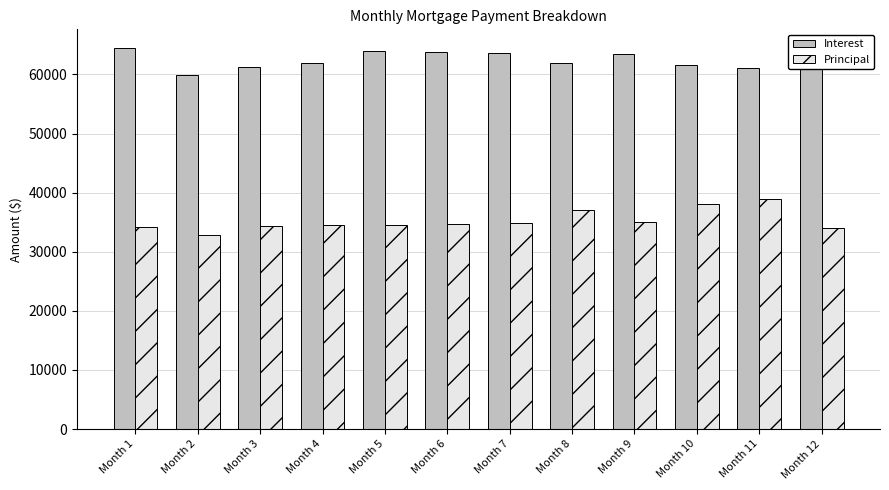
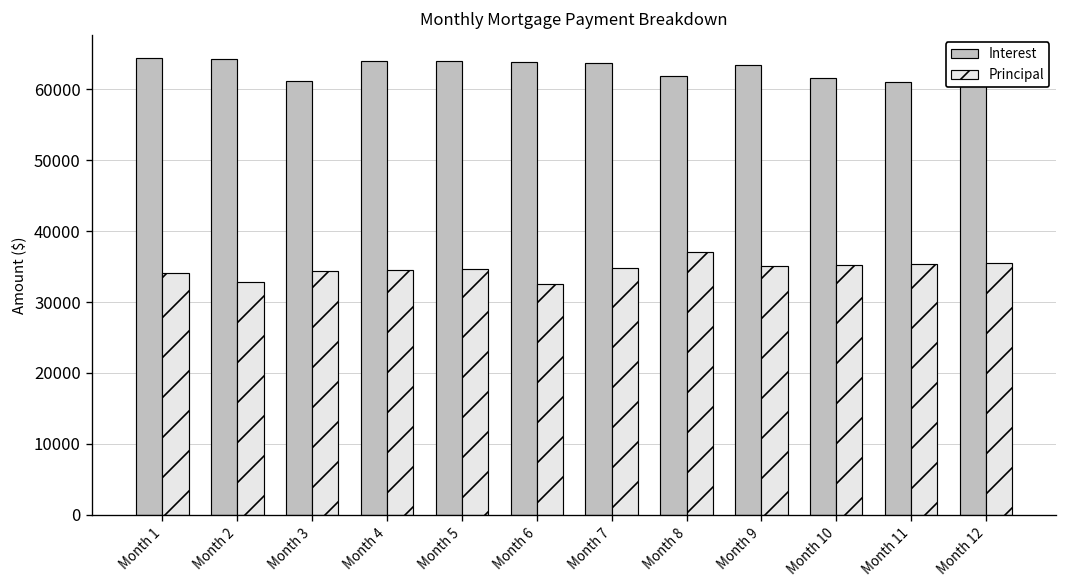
Interest, Month 2: 60000 -> 64000
Interest, Month 4: 62000 -> 64000
Principal, Month 6: 35000 -> 32000
Principal, Month 10: 38000 -> 35000
Principal, Month 11: 39000 -> 35000
Principal, Month 12: 34000 -> 35000
